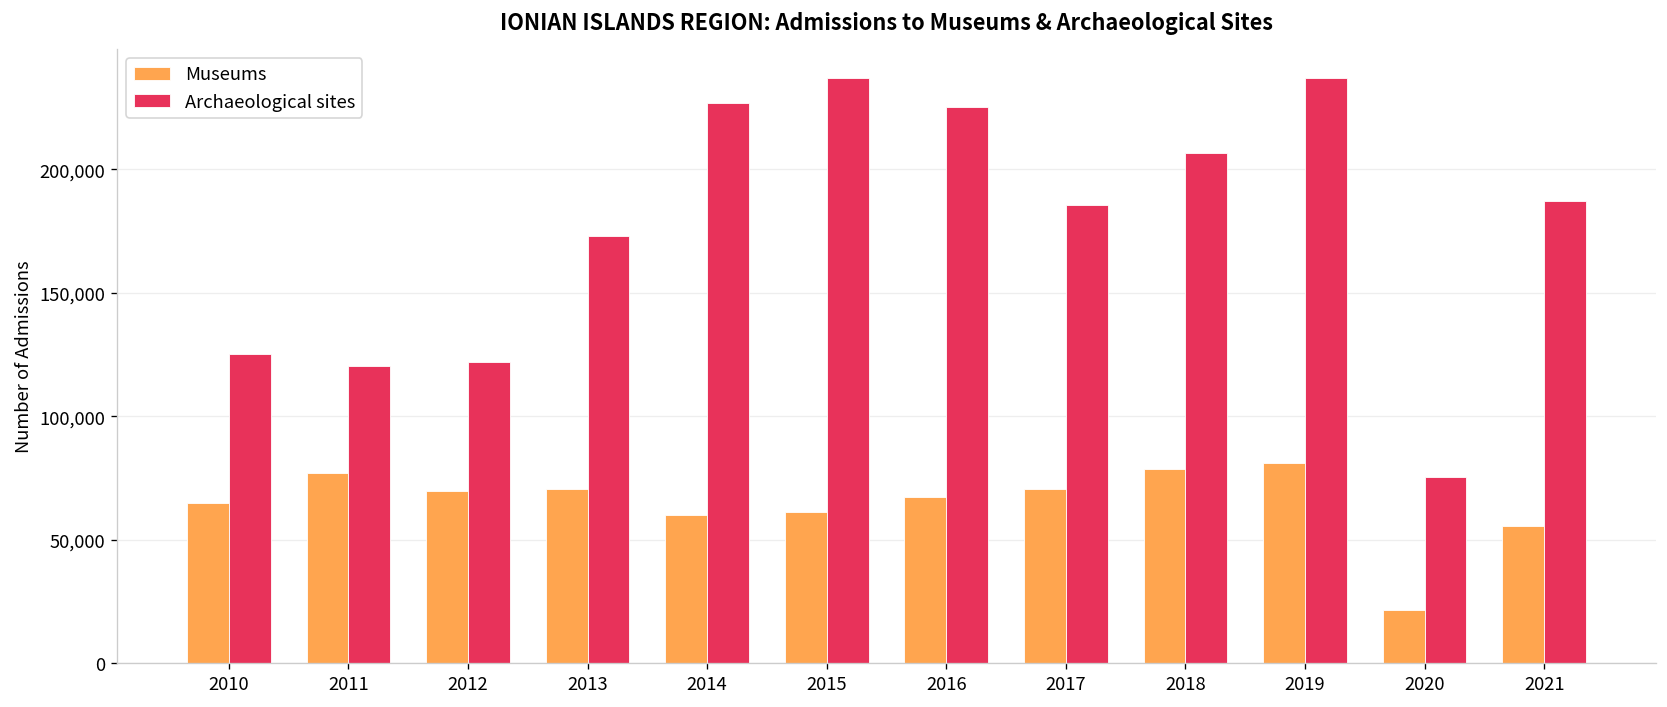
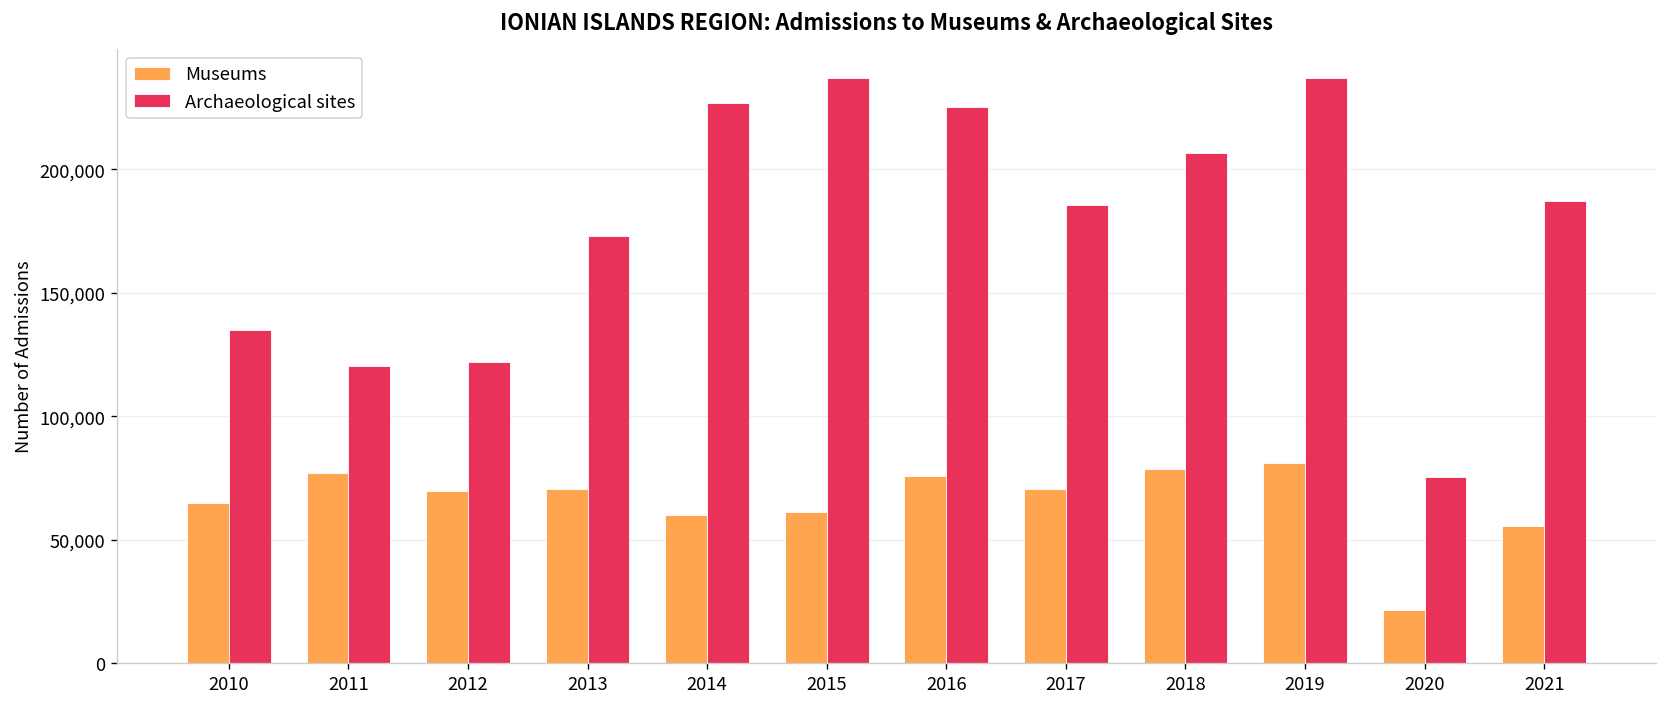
Archaeological sites, 2010: 125,000 -> 135,000
Museums, 2016: 67,000 -> 76,000
